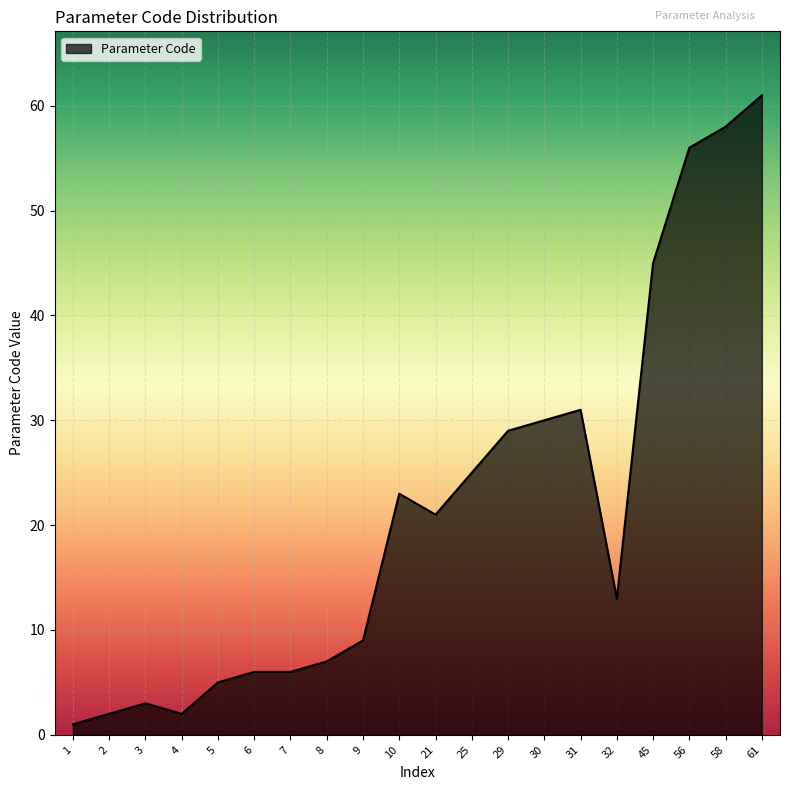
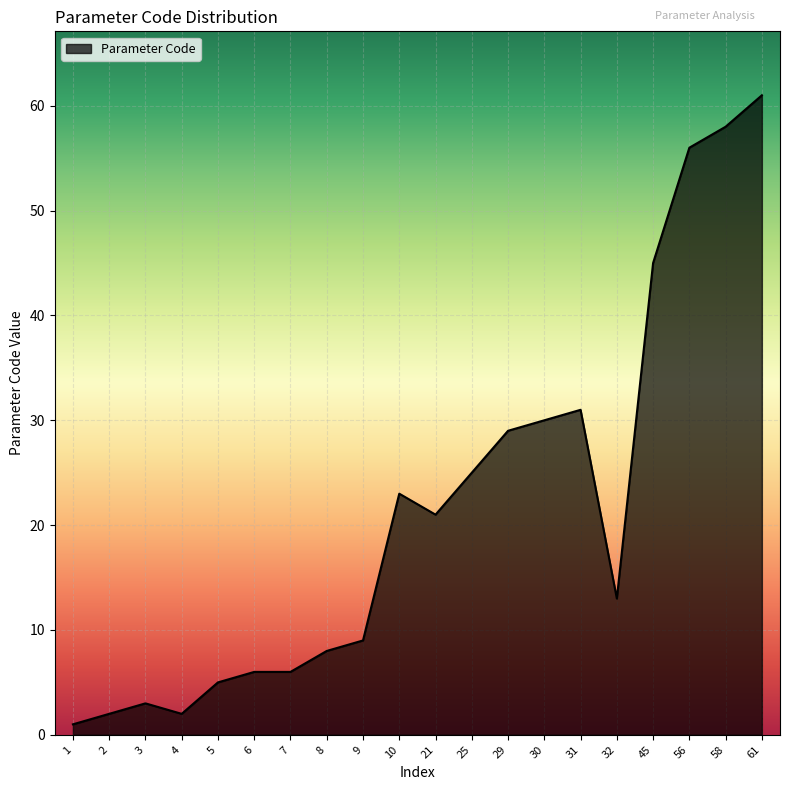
8: 7 -> 8
